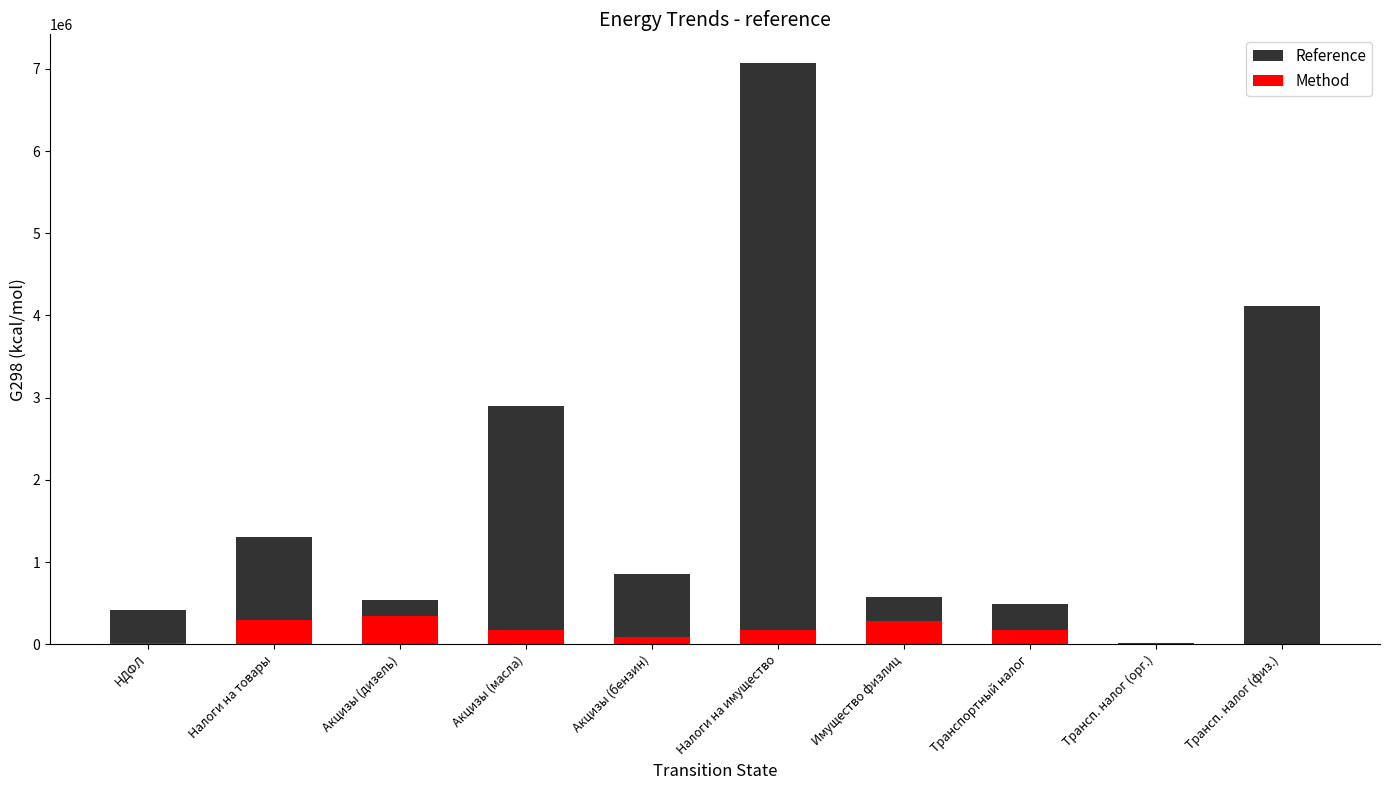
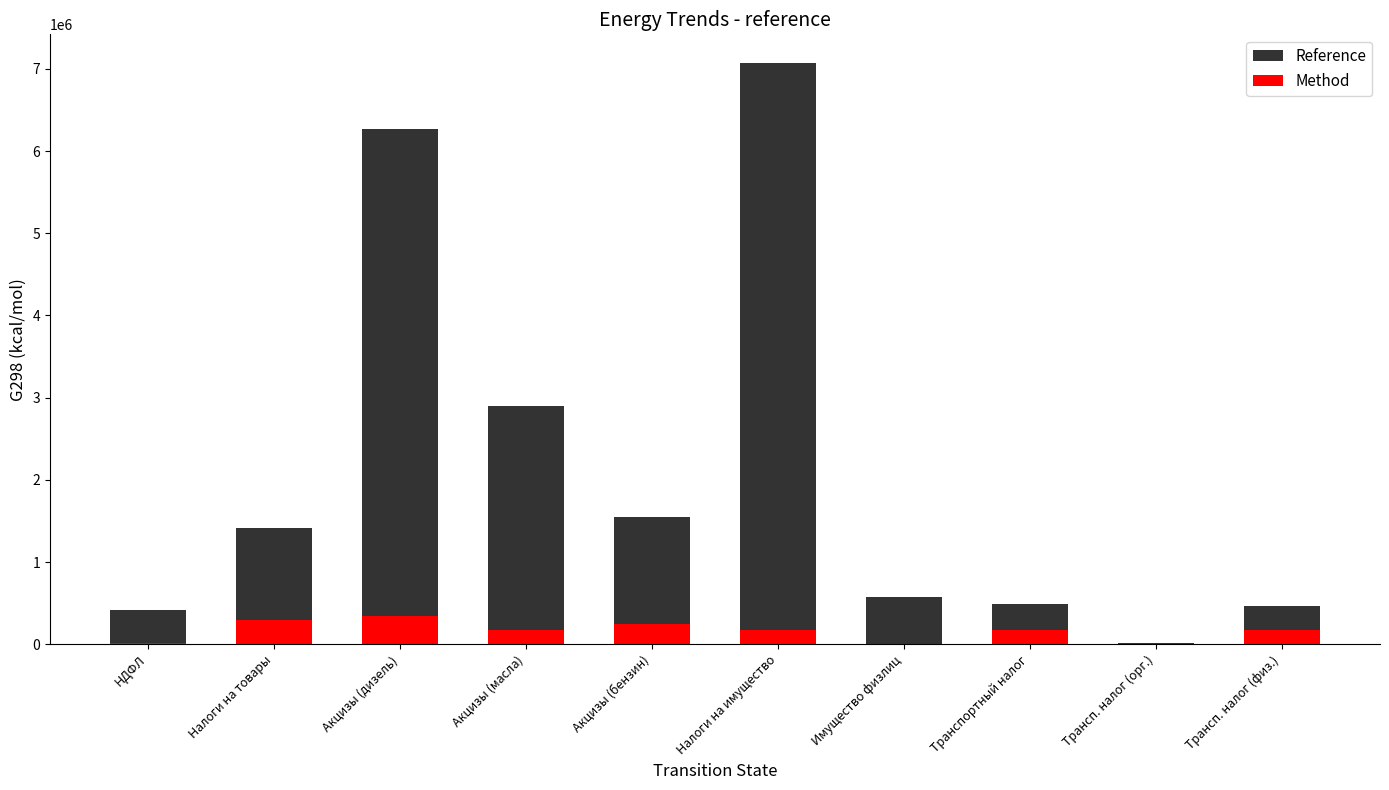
Reference, Налоги на товары: 1300000 -> 1400000
Reference, Акцизы (дизель): 500000 -> 6300000
Reference, Акцизы (бензин): 900000 -> 1600000
Method, Акцизы (бензин): 100000 -> 200000
Method, Имущество физлиц: 300000 -> 0
Reference, Трансп. налог (физ.): 4100000 -> 500000
Method, Трансп. налог (физ.): 0 -> 200000
